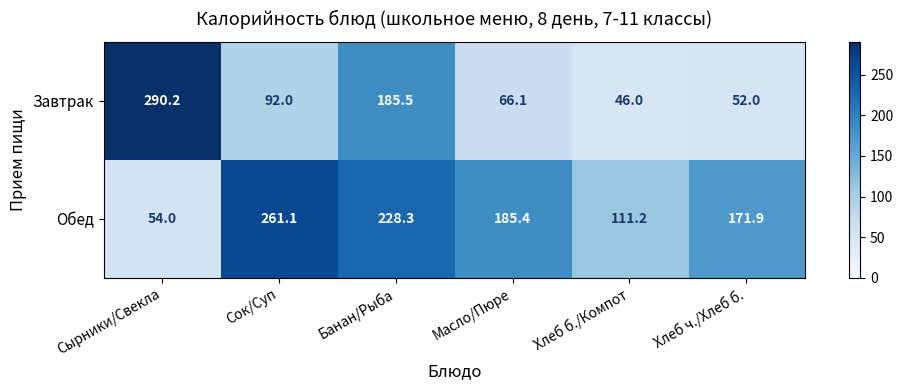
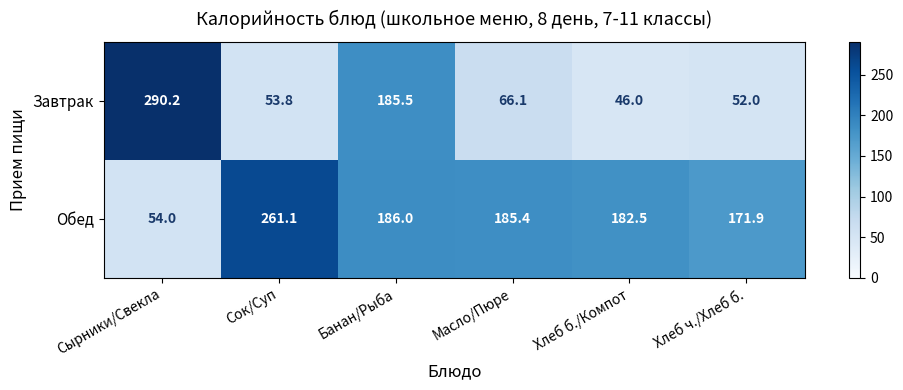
Завтрак, Сок/Суп: 92.0 -> 53.8
Обед, Банан/Рыба: 228.3 -> 186.0
Обед, Хлеб б./Компот: 111.2 -> 182.5
